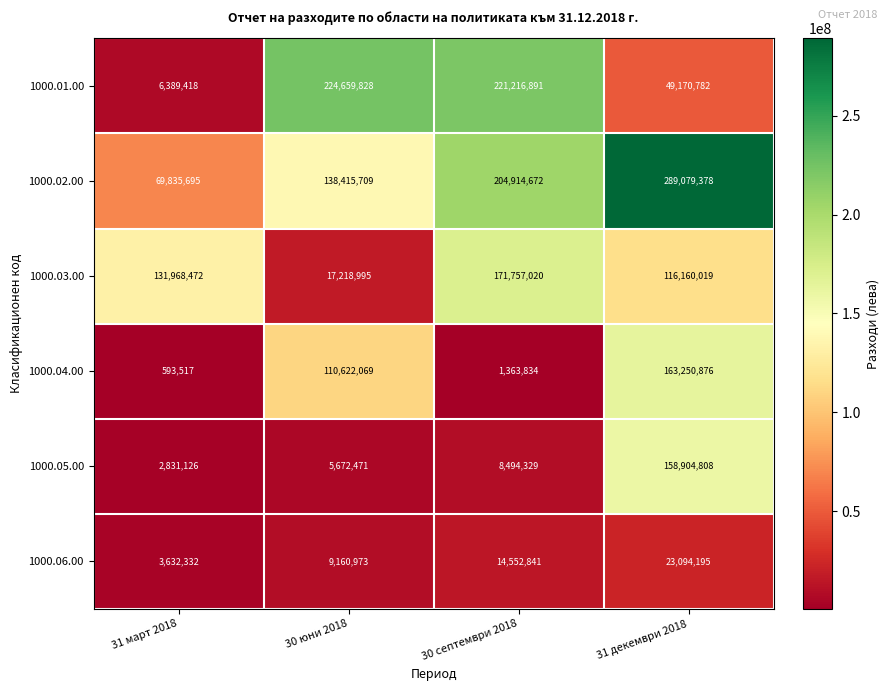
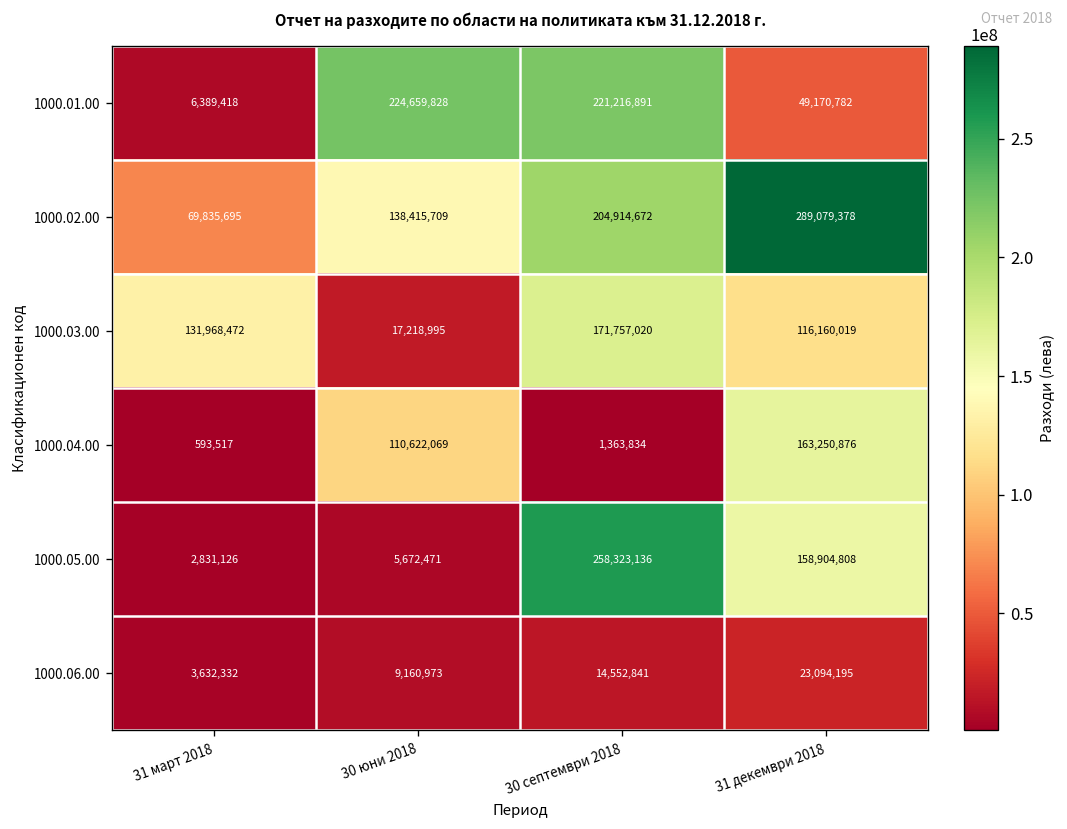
1000.05.00, 30 септември 2018: 8,494,329 -> 258,323,136
